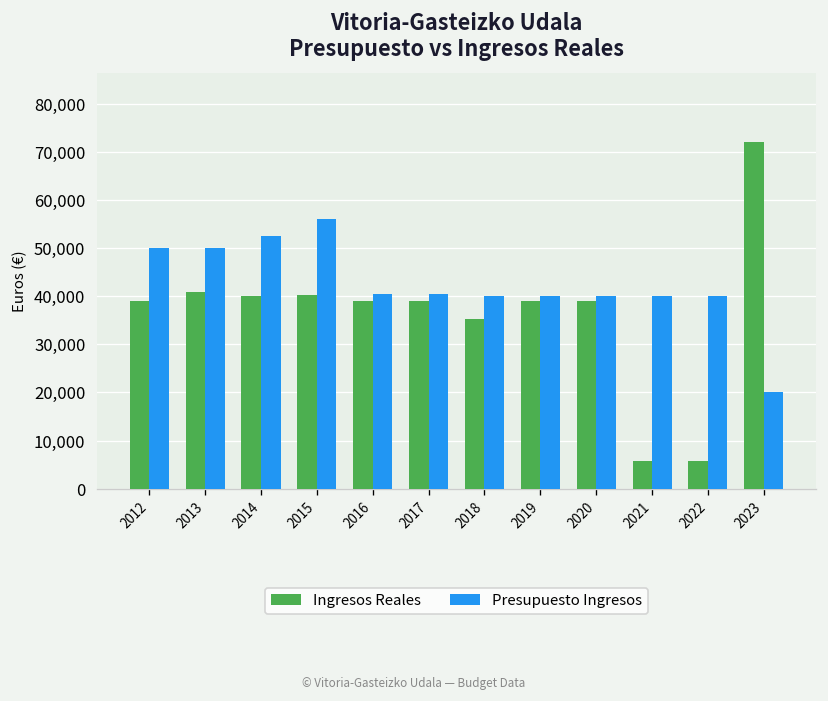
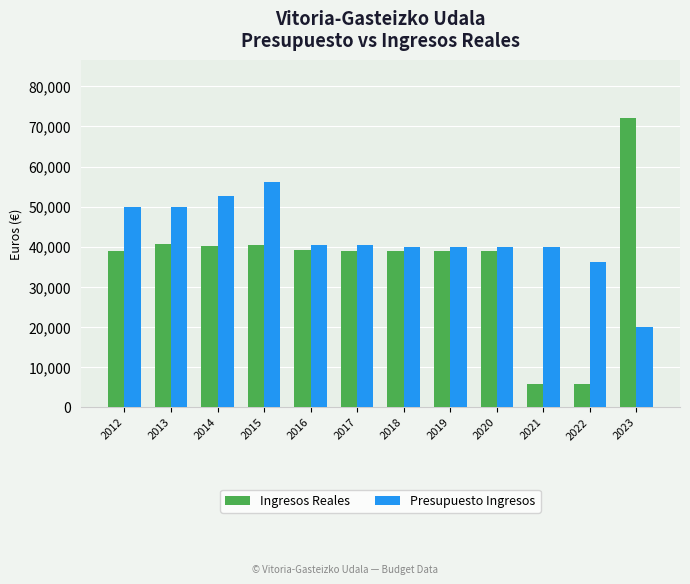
Ingresos Reales, 2018: 35,000 -> 39,000
Presupuesto Ingresos, 2022: 40,000 -> 36,000
